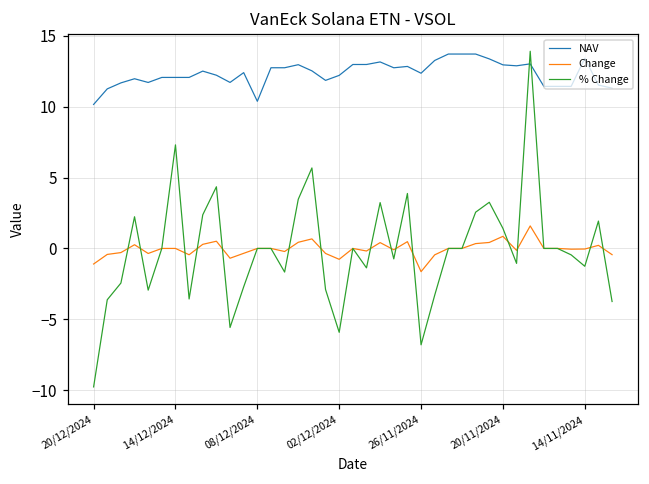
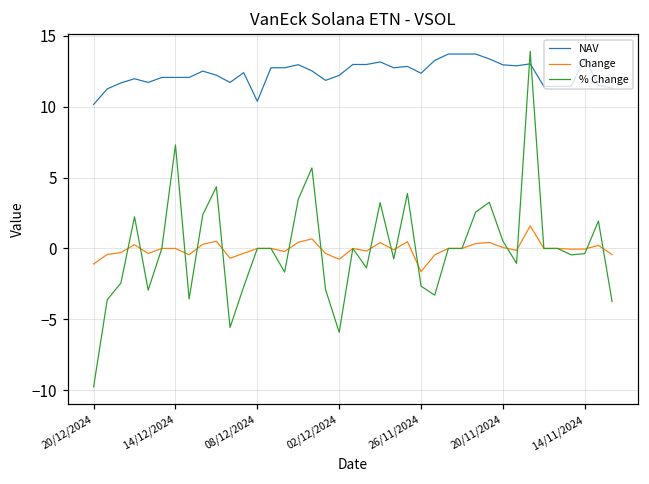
% Change, 26/11/2024: -6.8 -> -2.7
Change, 20/11/2024: 0.9 -> 0.1
% Change, 20/11/2024: 1.4 -> 0.5
% Change, 14/11/2024: -1.3 -> -0.4
